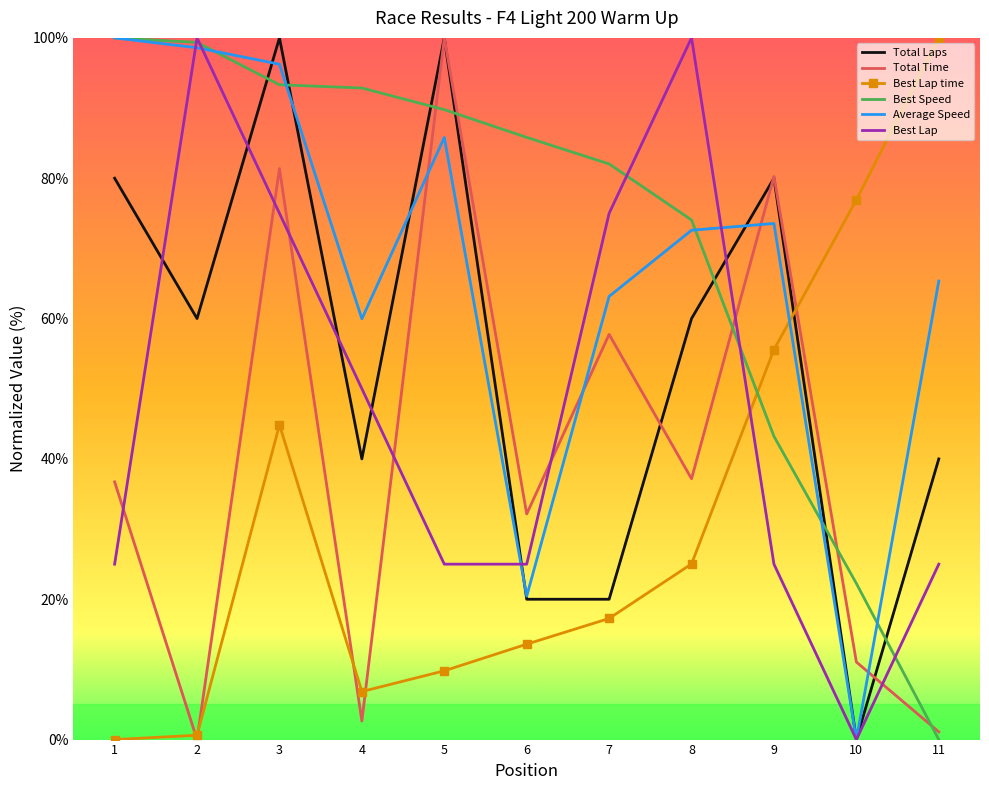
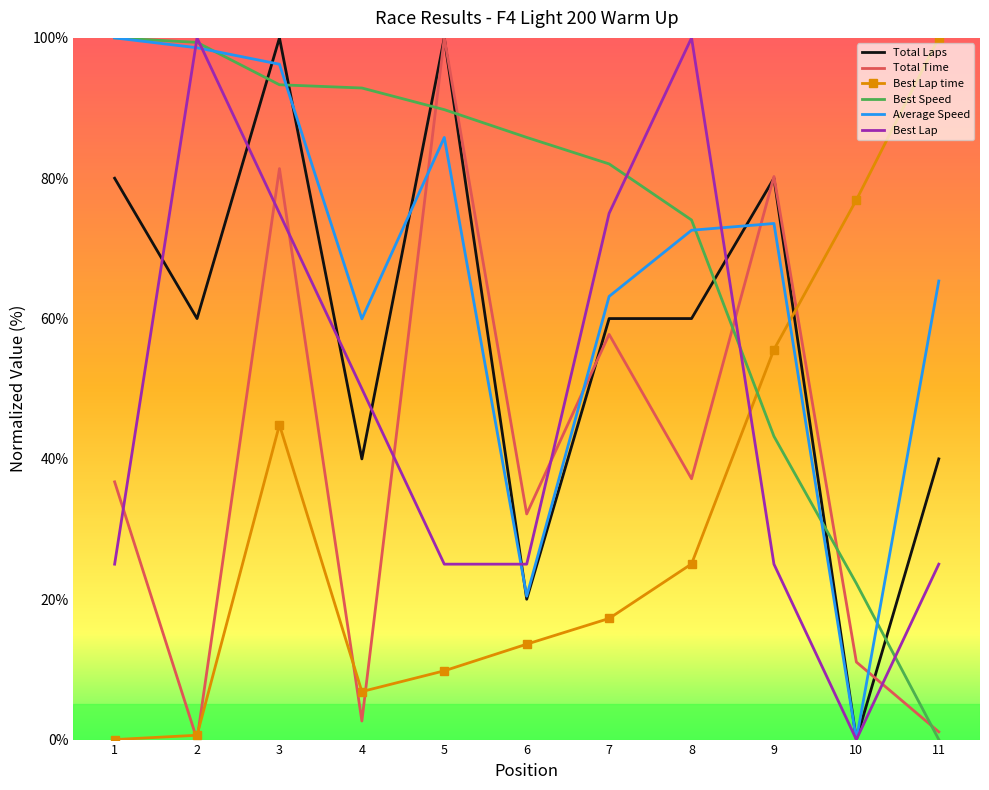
Total Laps, 7: 20% -> 60%
